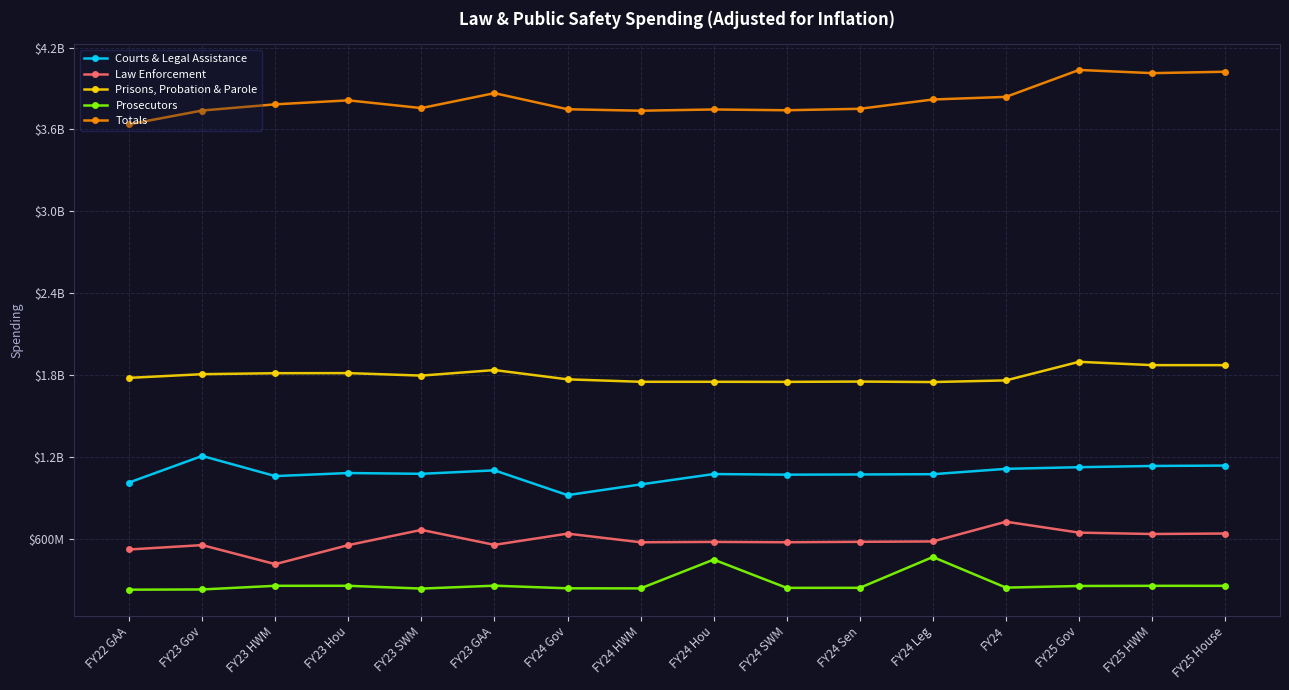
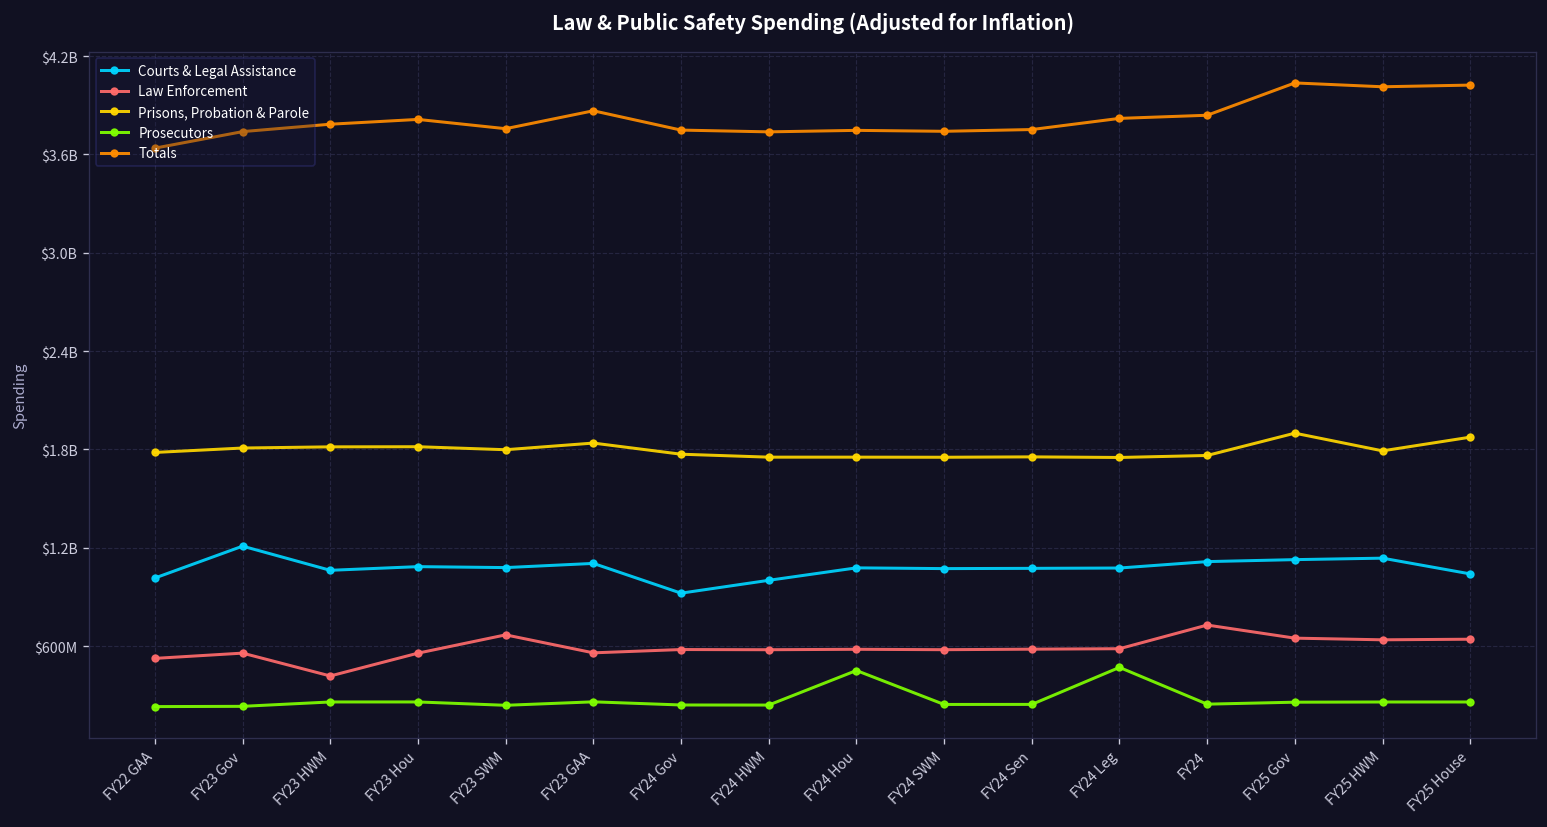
Law Enforcement, FY24 Gov: $640000000 -> $580000000
Prisons, Probation & Parole, FY25 HWM: $1870000000 -> $1790000000
Courts & Legal Assistance, FY25 House: $1140000000 -> $1040000000
